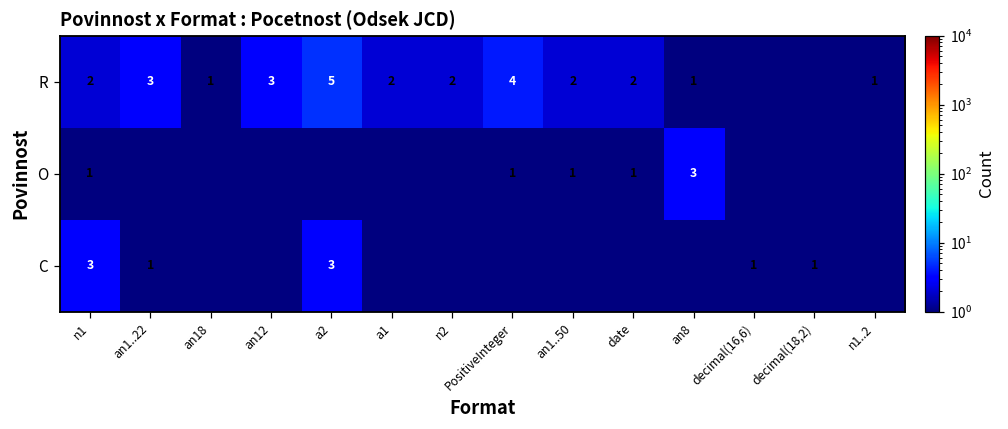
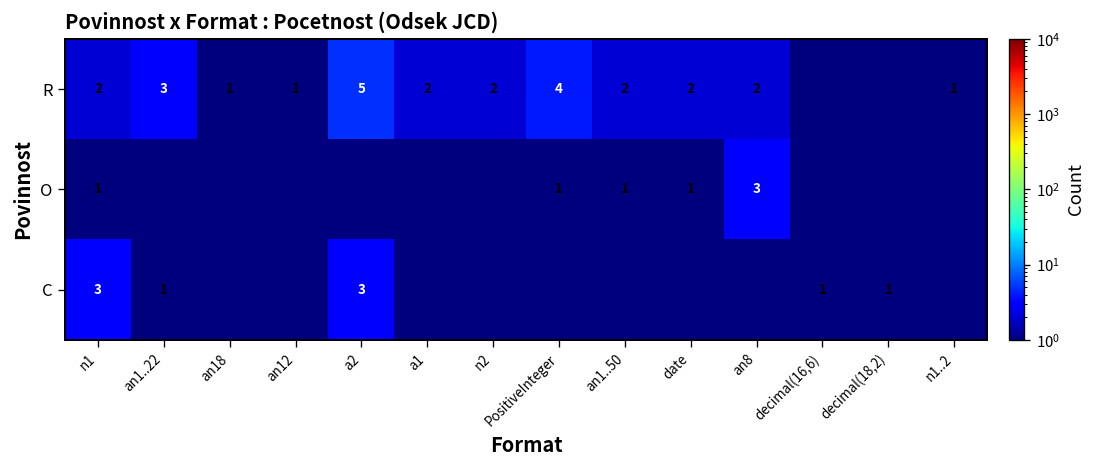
R, an12: 3 -> 1
R, an8: 1 -> 2
